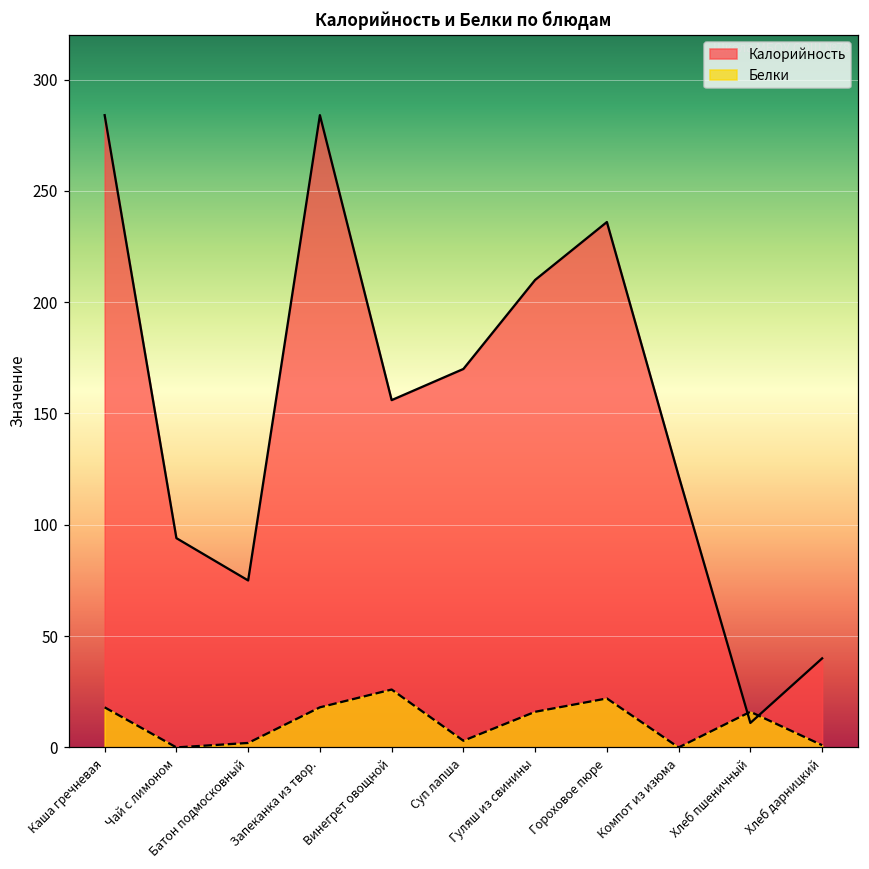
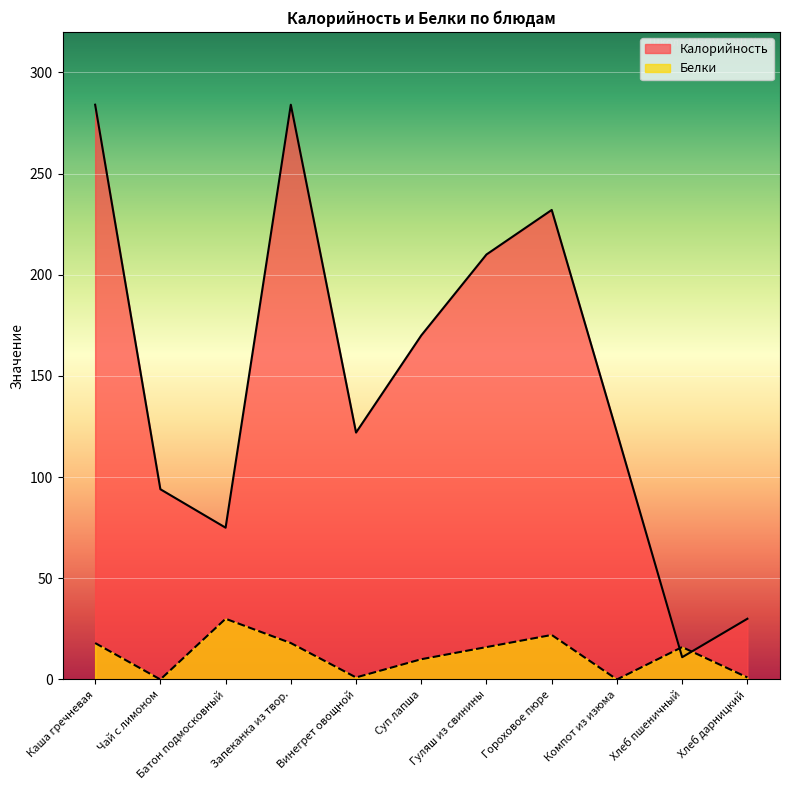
Белки, Батон подмосковный: 2 -> 30
Калорийность, Винегрет овощной: 156 -> 122
Белки, Винегрет овощной: 26 -> 1
Белки, Суп лапша: 3 -> 10
Калорийность, Гороховое пюре: 236 -> 232
Калорийность, Хлеб дарницкий: 40 -> 30
